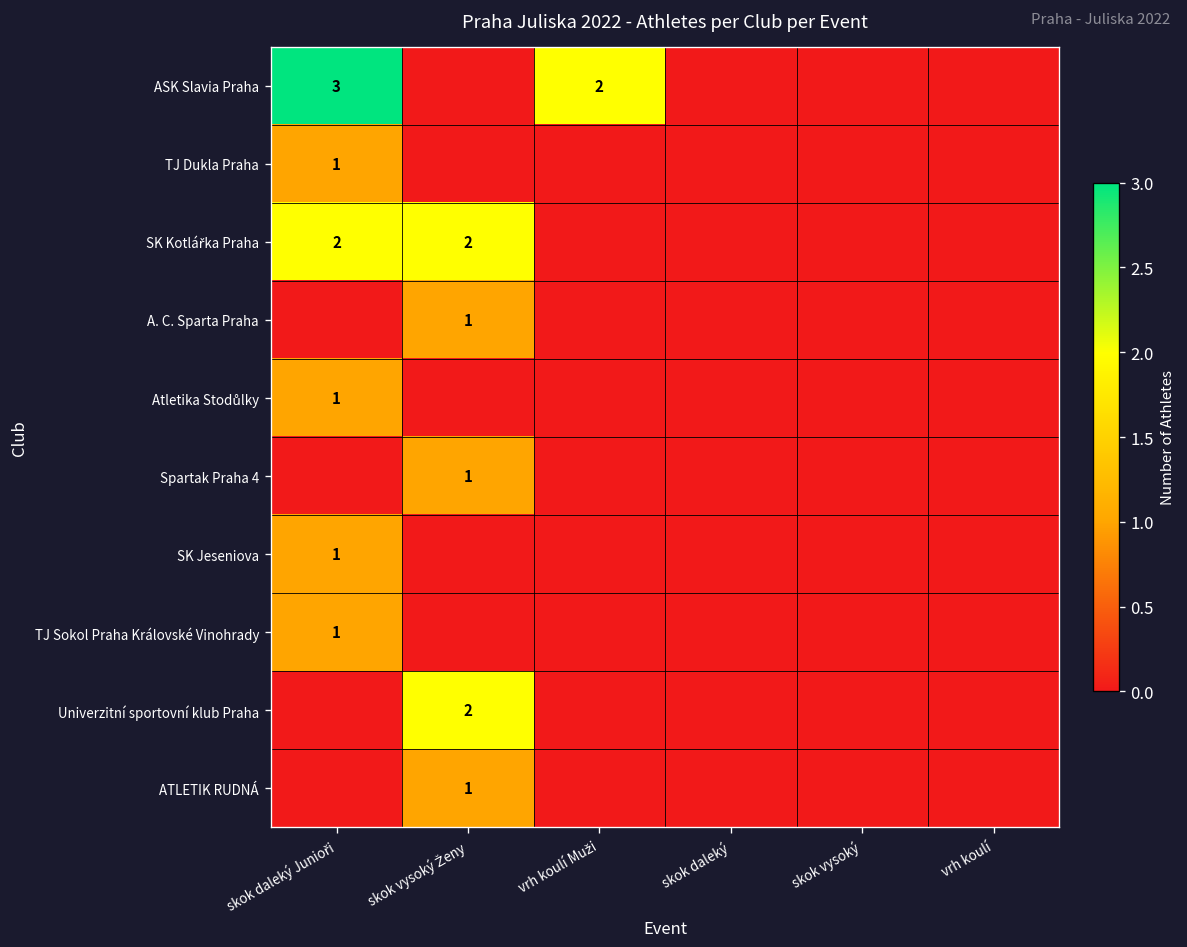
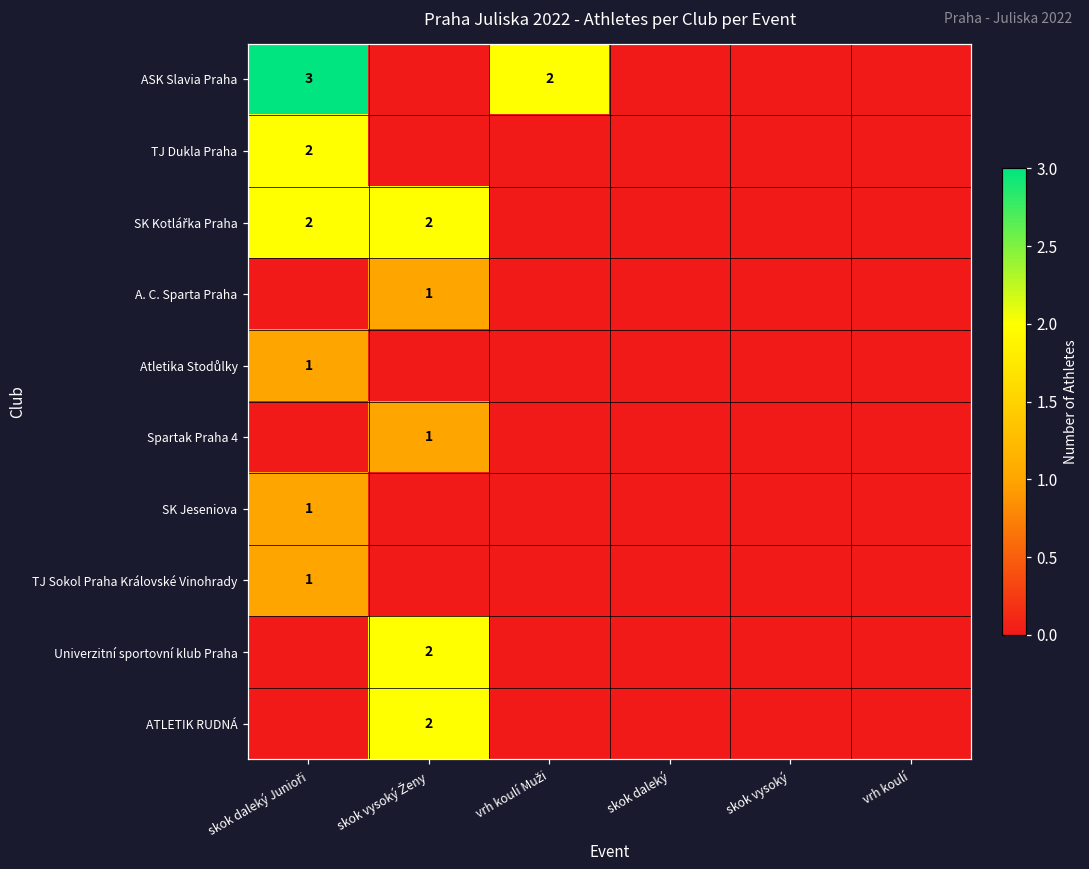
TJ Dukla Praha, skok daleký Junioři: 1 -> 2
ATLETIK RUDNÁ, skok vysoký Ženy: 1 -> 2
